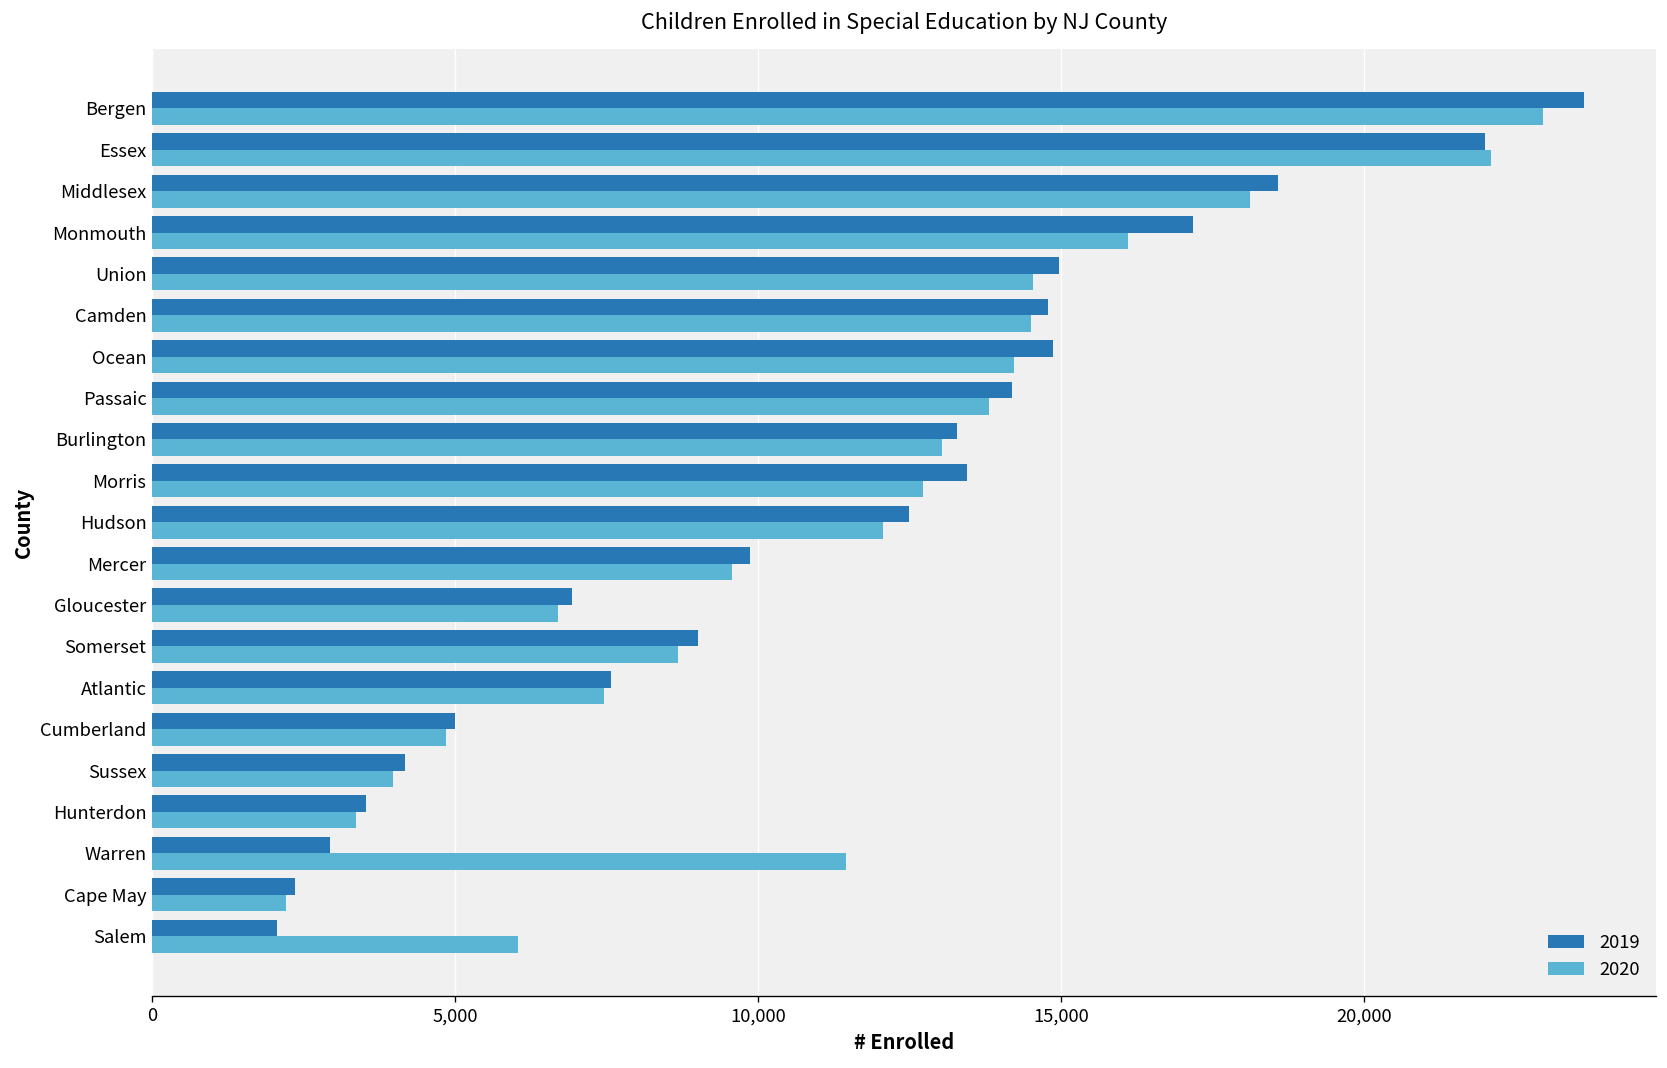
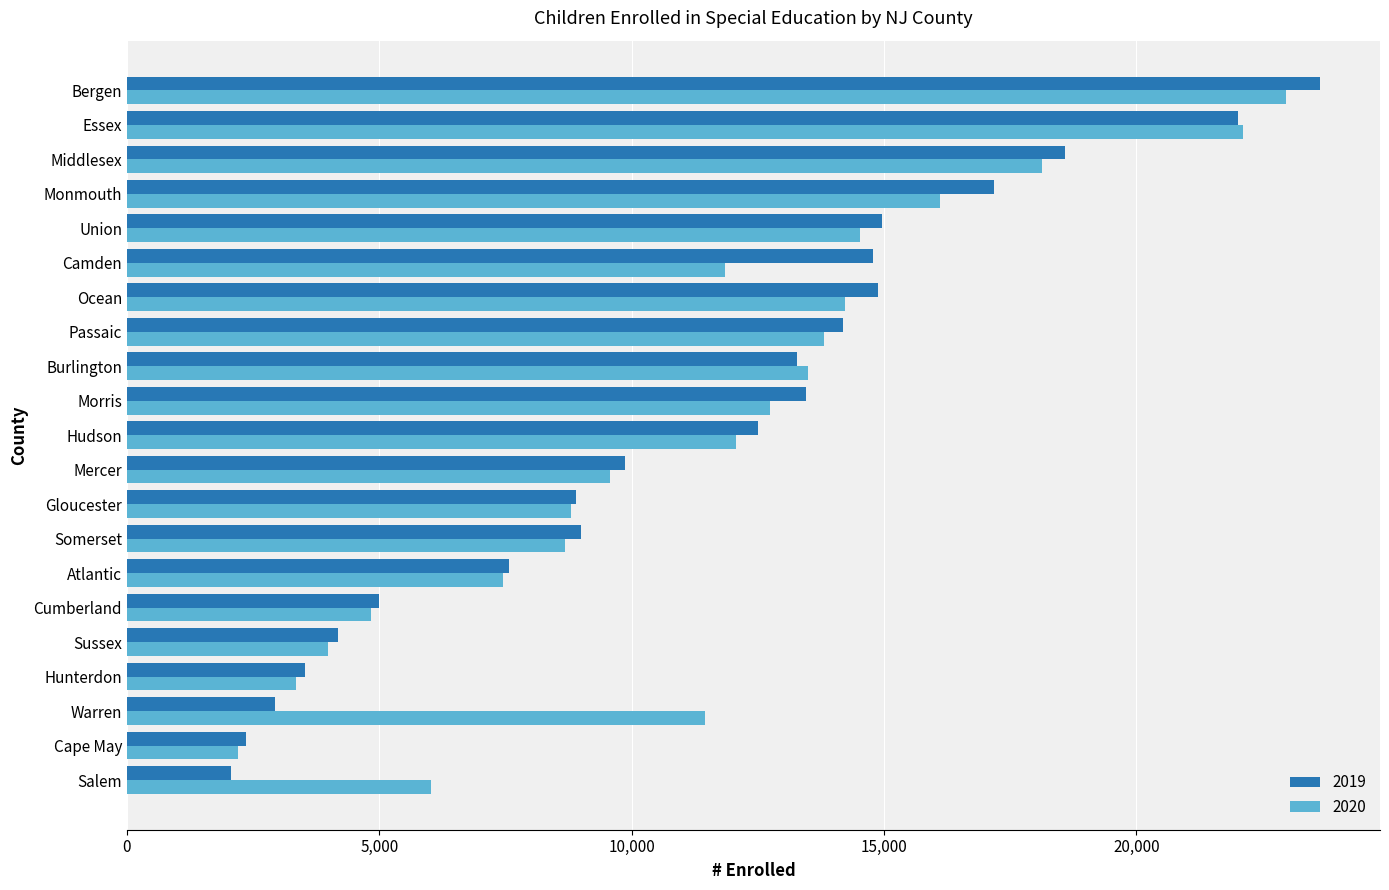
2020, Camden: 14,500 -> 11,800
2020, Burlington: 13,000 -> 13,500
2019, Gloucester: 6,900 -> 8,900
2020, Gloucester: 6,700 -> 8,800
